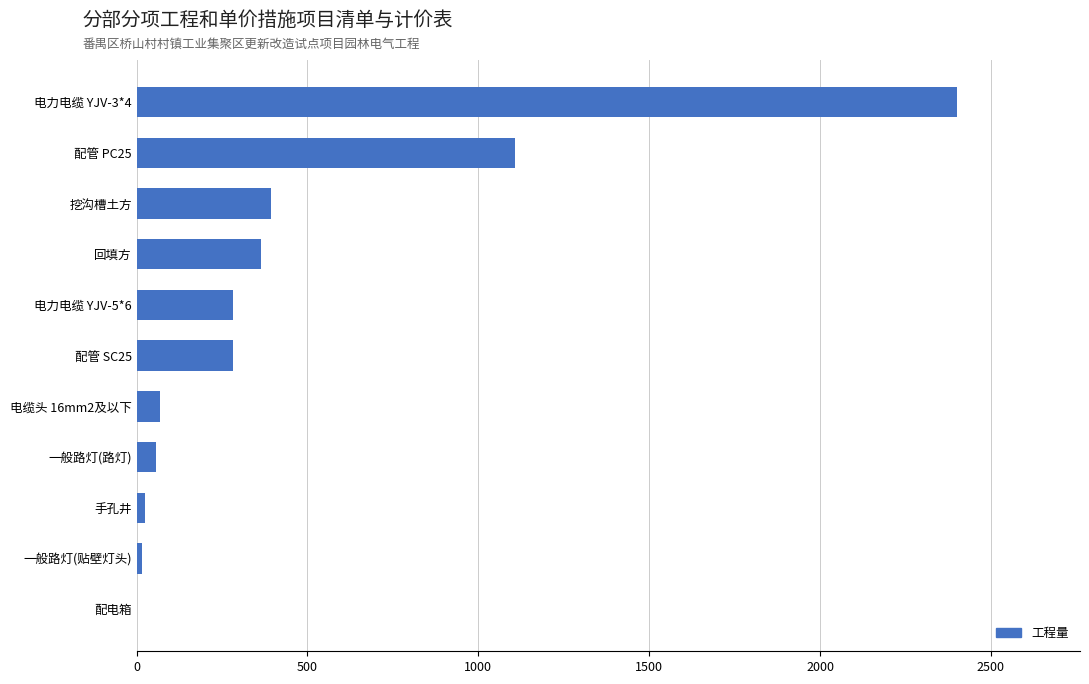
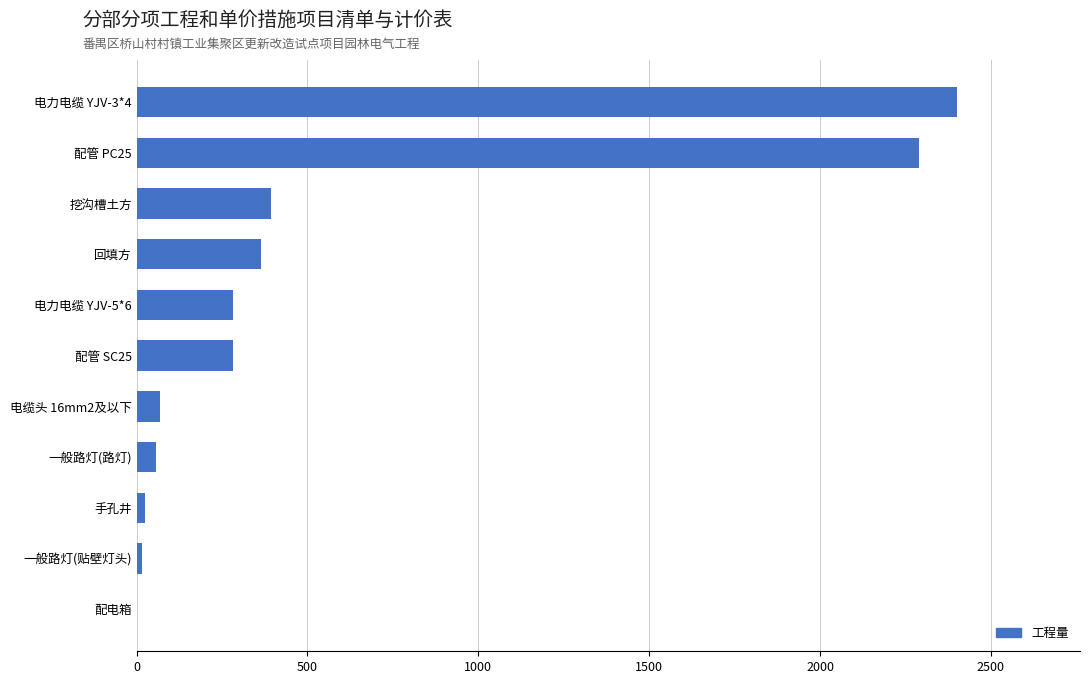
配管 PC25: 1110 -> 2290
